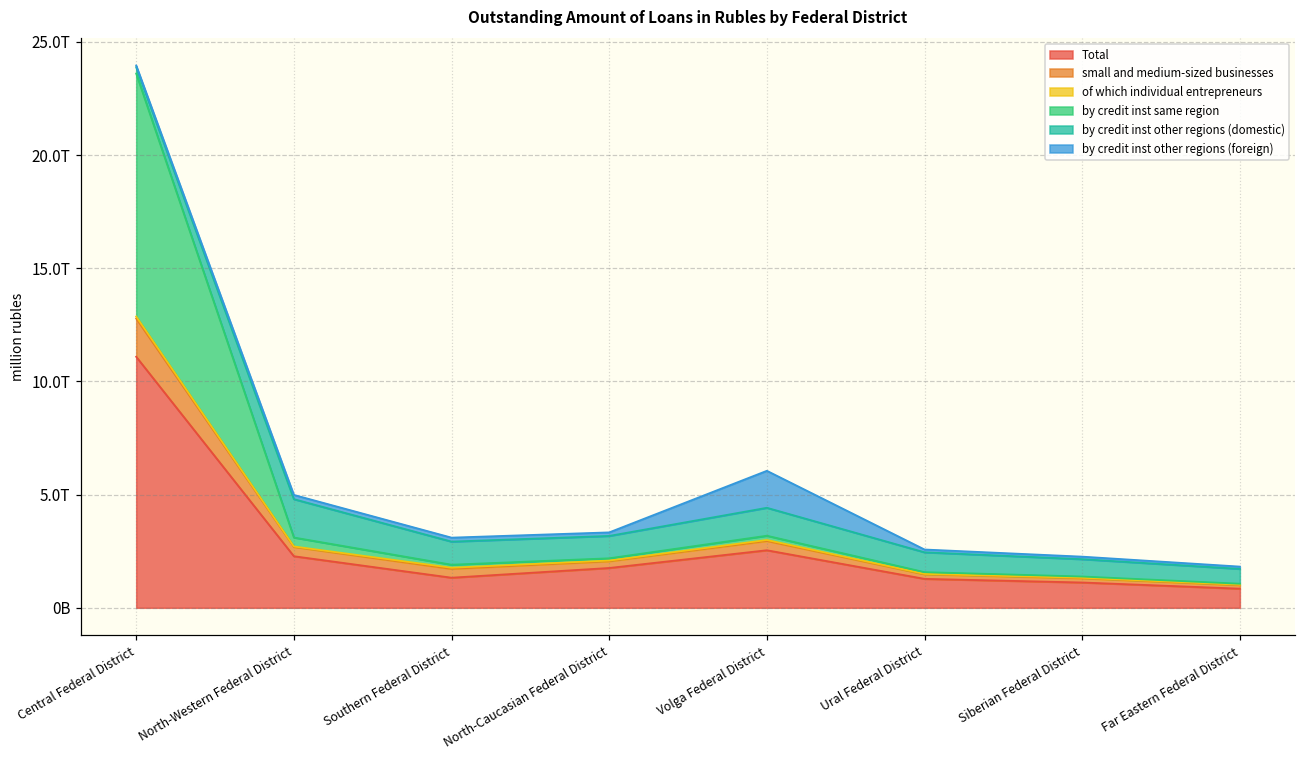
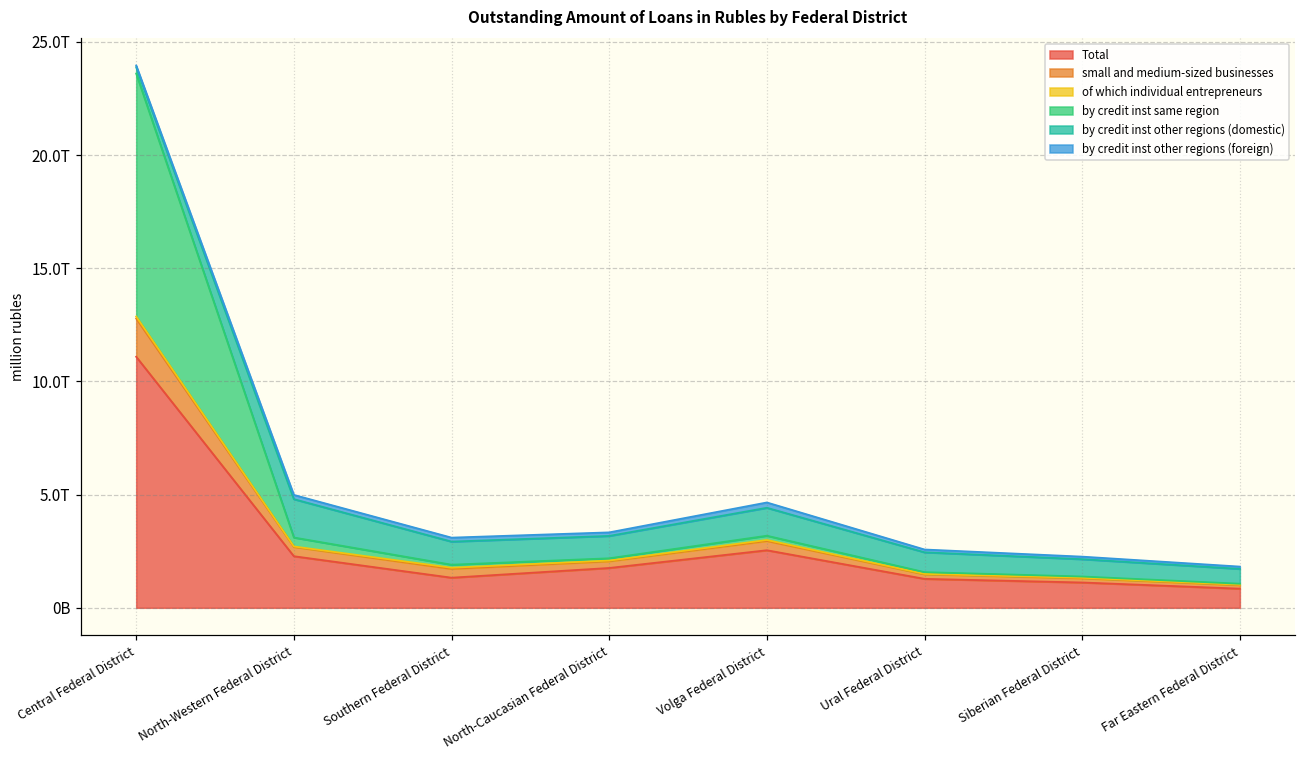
by credit inst other regions (foreign), Volga Federal District: 1.6T -> 0.2T
